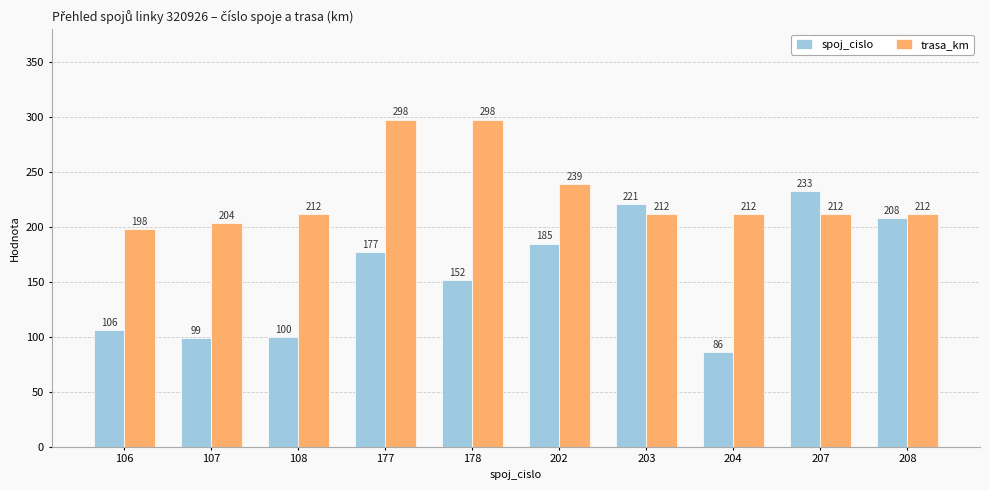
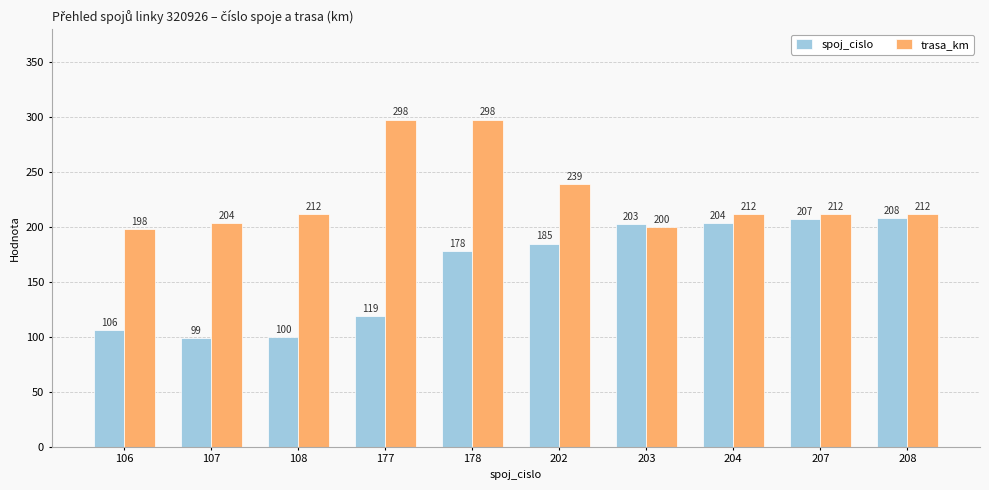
spoj_cislo, 177: 177 -> 119
spoj_cislo, 178: 152 -> 178
spoj_cislo, 203: 221 -> 203
trasa_km, 203: 212 -> 200
spoj_cislo, 204: 86 -> 204
spoj_cislo, 207: 233 -> 207
